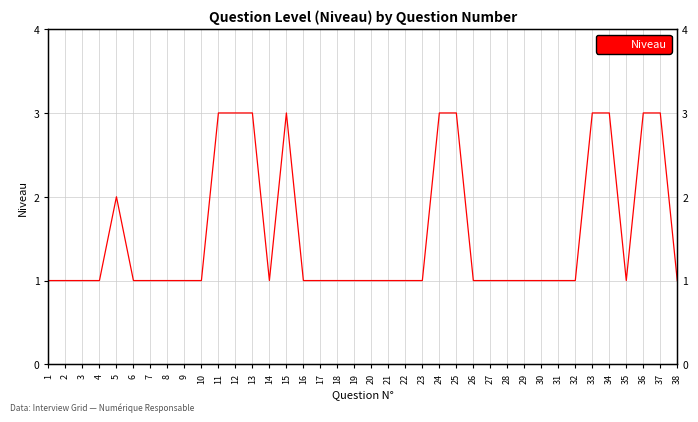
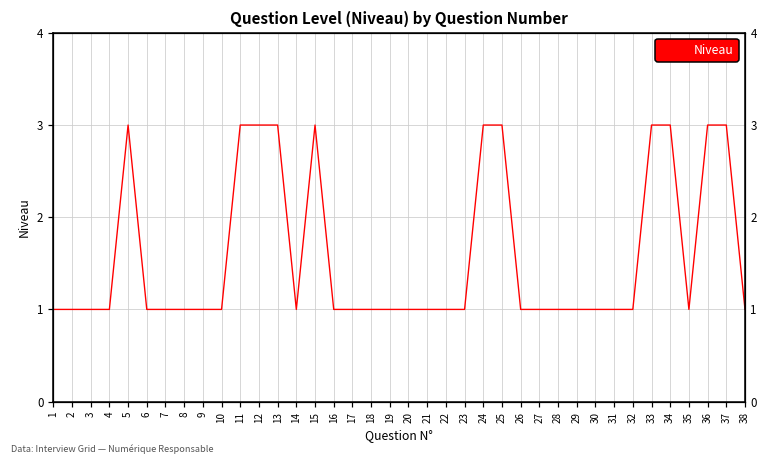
5: 2 -> 3
